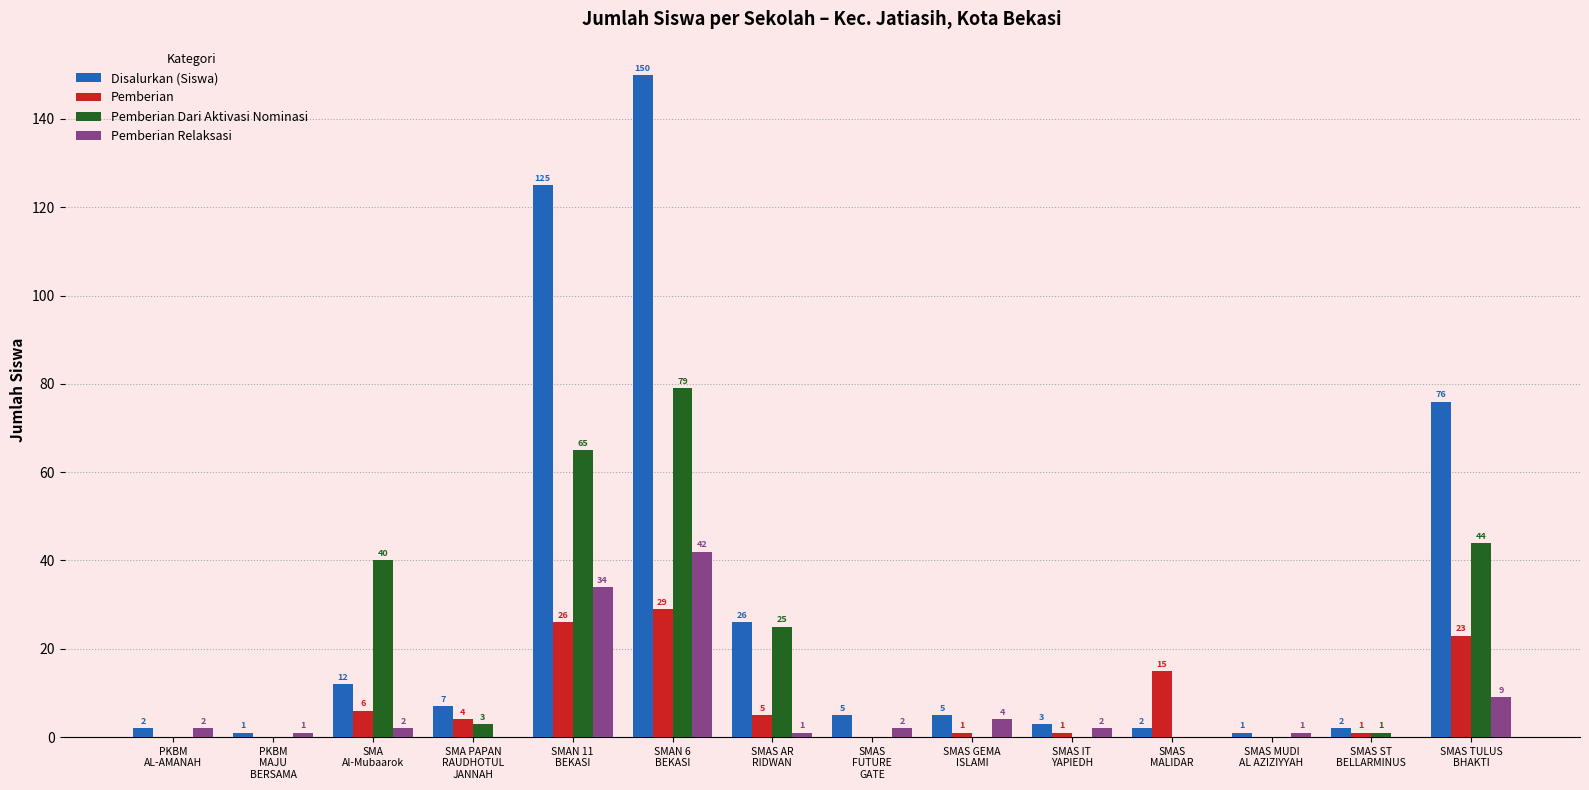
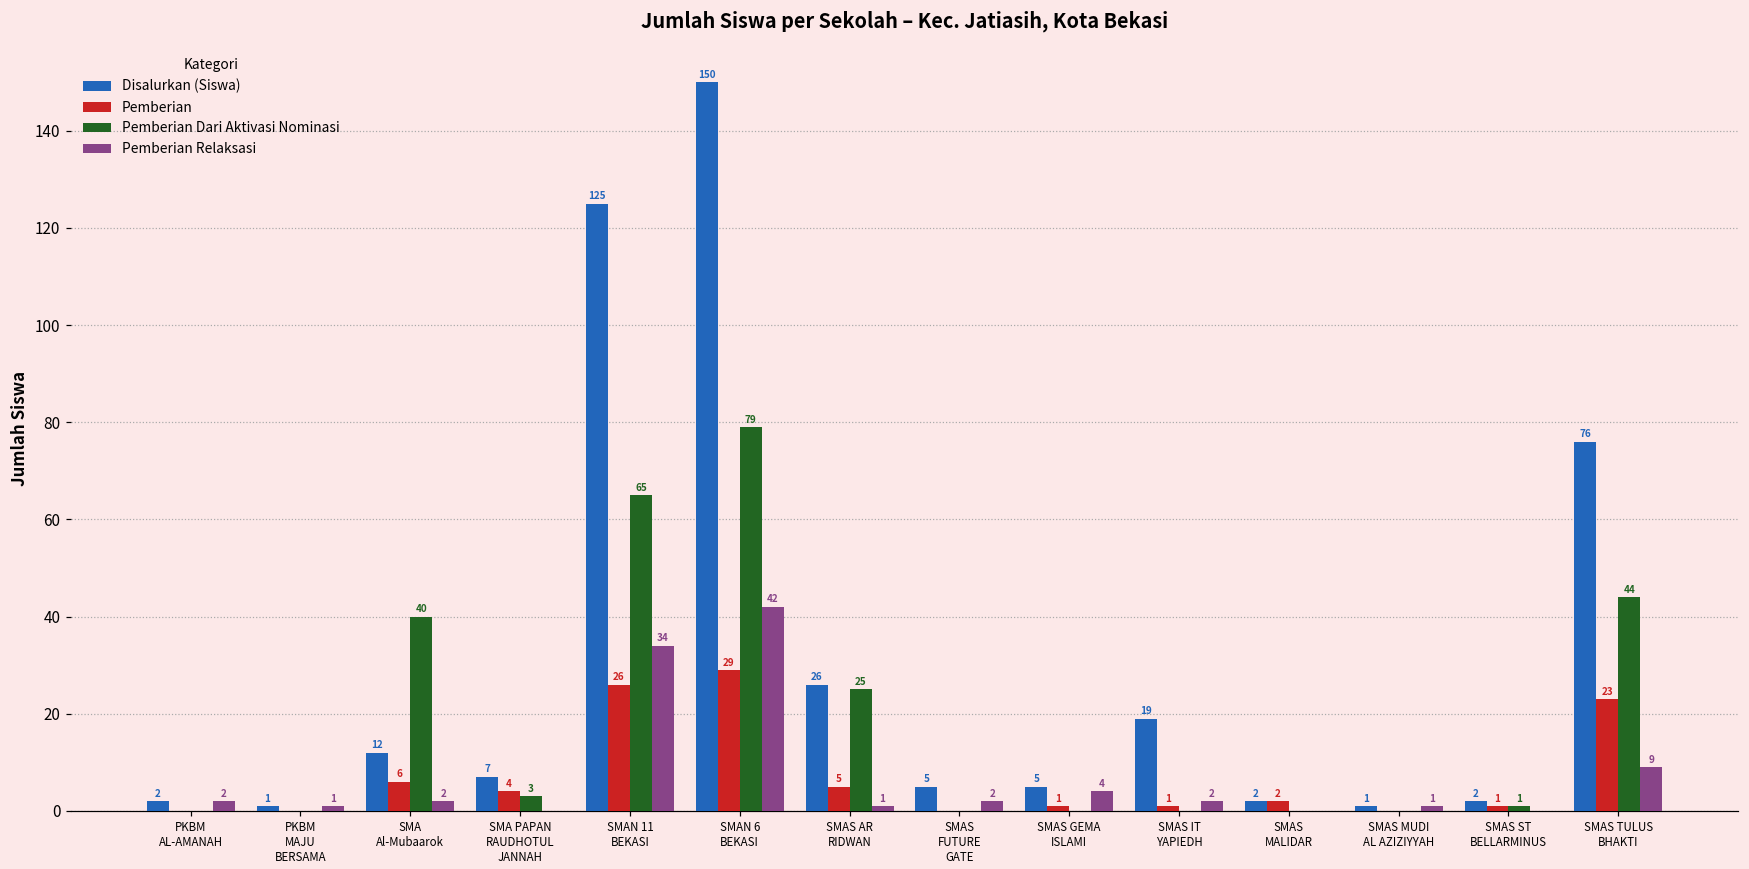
Disalurkan (Siswa), SMAS IT YAPIEDH: 3 -> 19
Pemberian, SMAS MALIDAR: 15 -> 2
